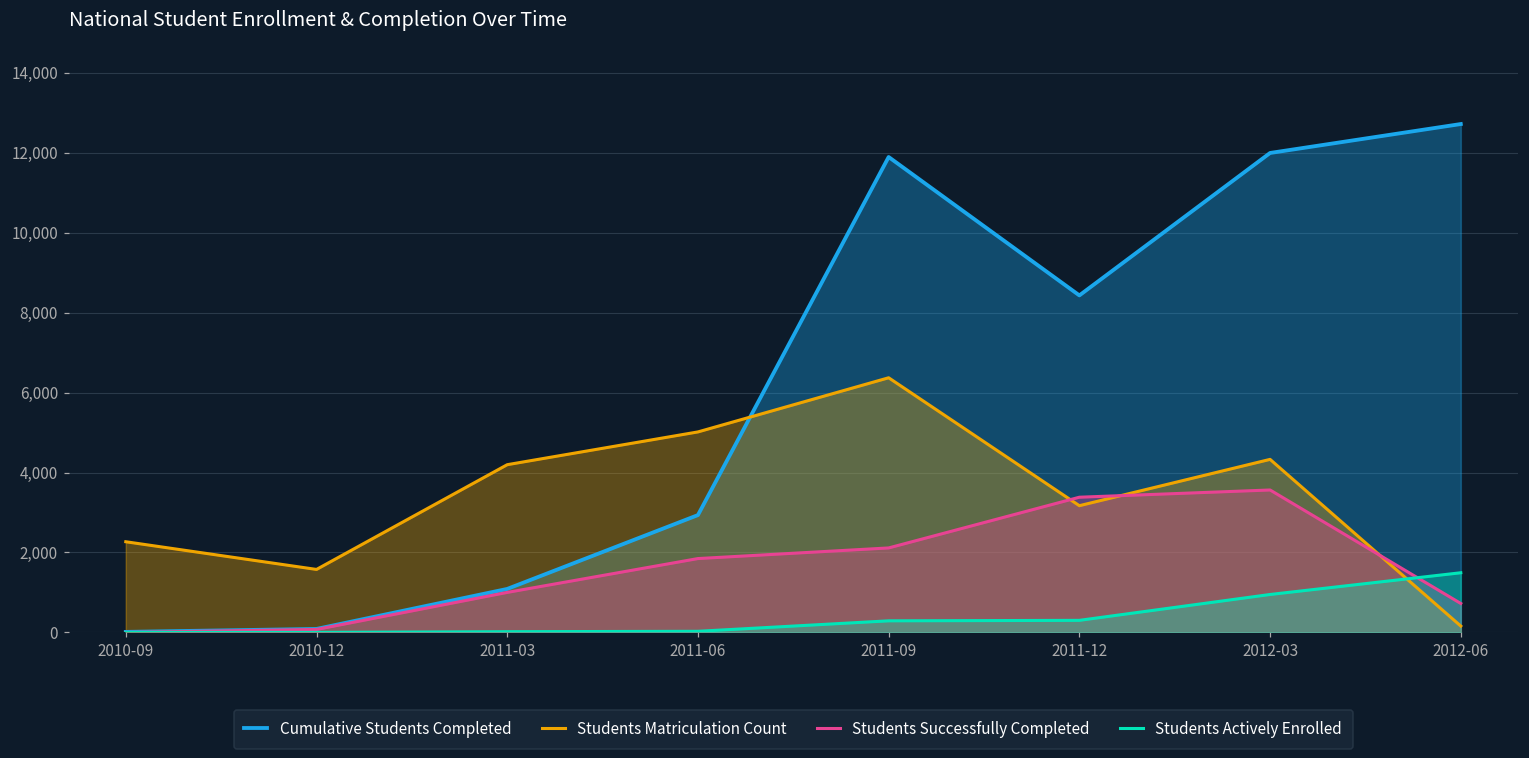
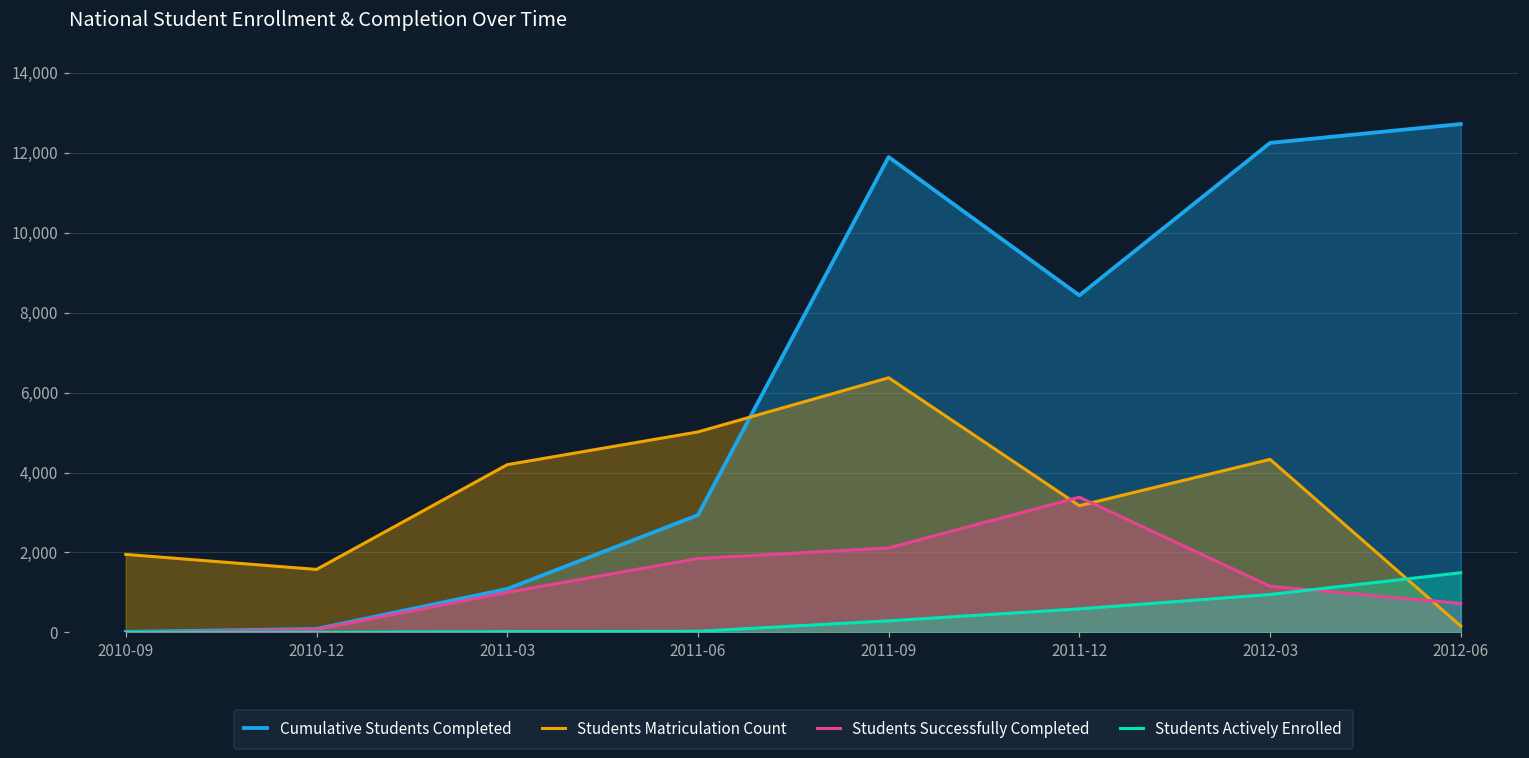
Students Matriculation Count, 2010-09: 2,300 -> 2,000
Students Actively Enrolled, 2011-12: 300 -> 600
Cumulative Students Completed, 2012-03: 12,000 -> 12,200
Students Successfully Completed, 2012-03: 3,600 -> 1,200
